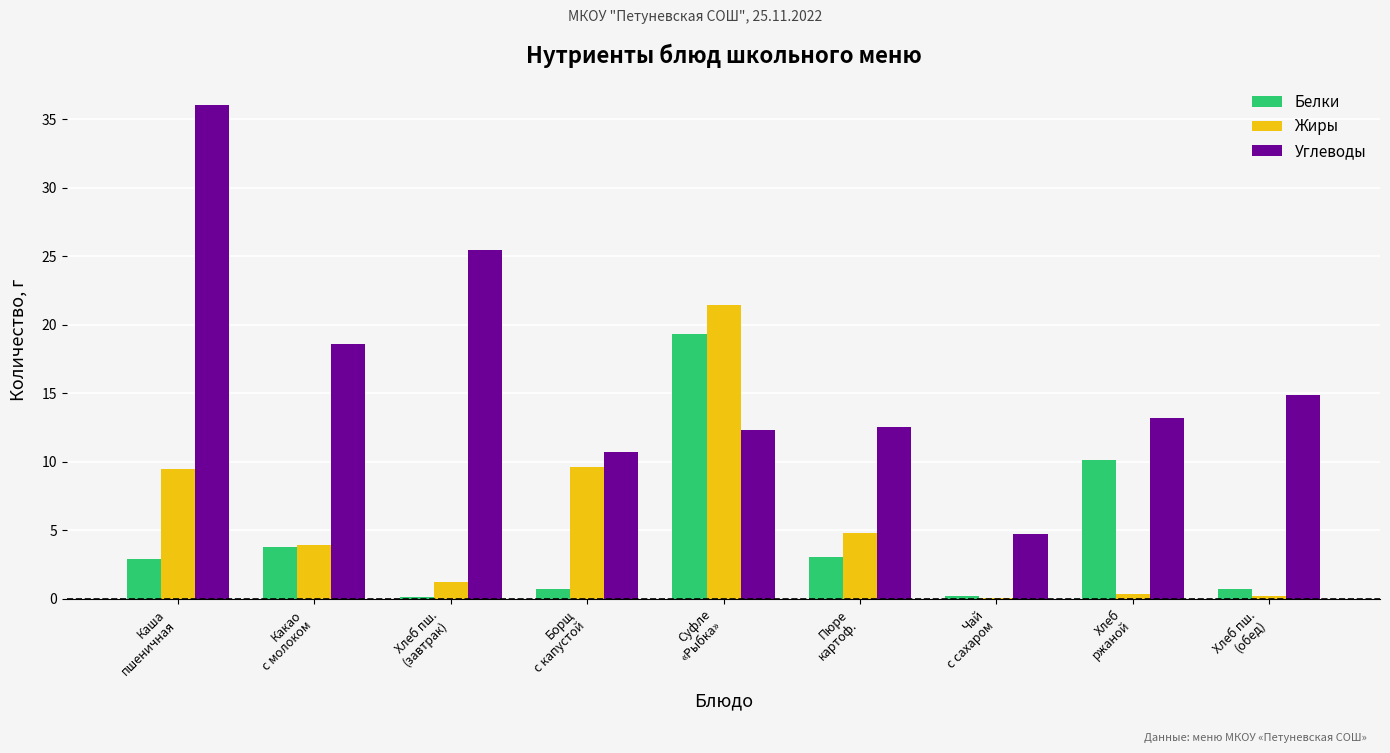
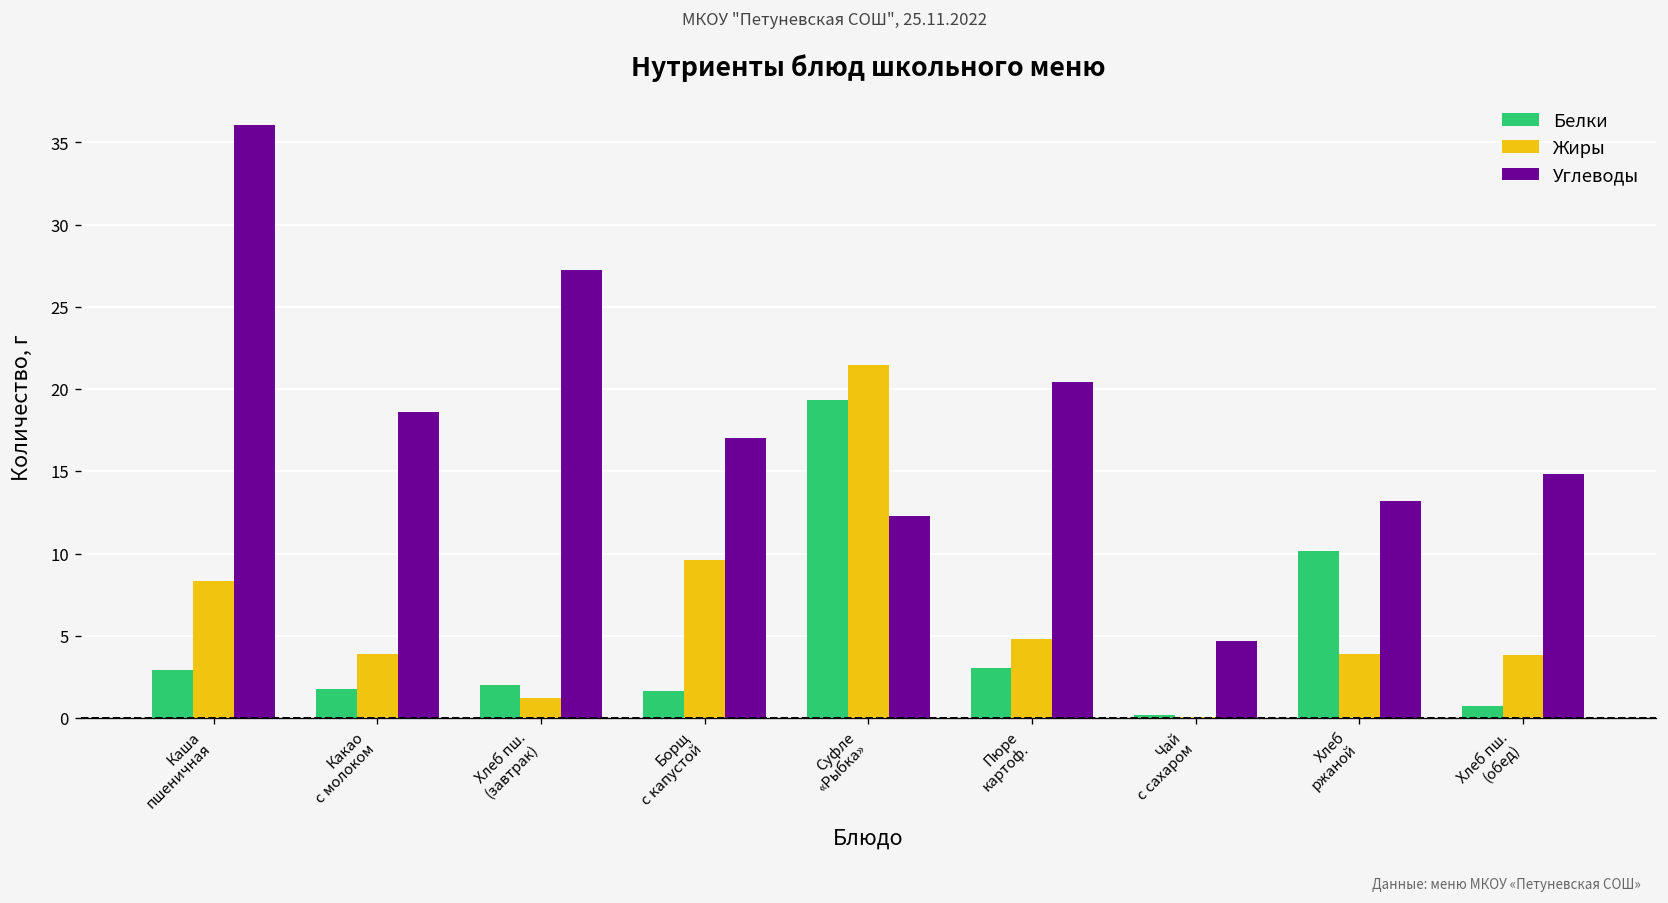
Жиры, Каша пшеничная: 9.5 -> 8.4
Белки, Какао с молоком: 3.8 -> 1.8
Белки, Хлеб пш. (завтрак): 0.1 -> 2.0
Углеводы, Хлеб пш. (завтрак): 25.5 -> 27.2
Белки, Борщ с капустой: 0.7 -> 1.6
Углеводы, Борщ с капустой: 10.7 -> 17.0
Углеводы, Пюре картоф.: 12.6 -> 20.5
Жиры, Хлеб ржаной: 0.3 -> 3.9
Жиры, Хлеб пш. (обед): 0.2 -> 3.8
